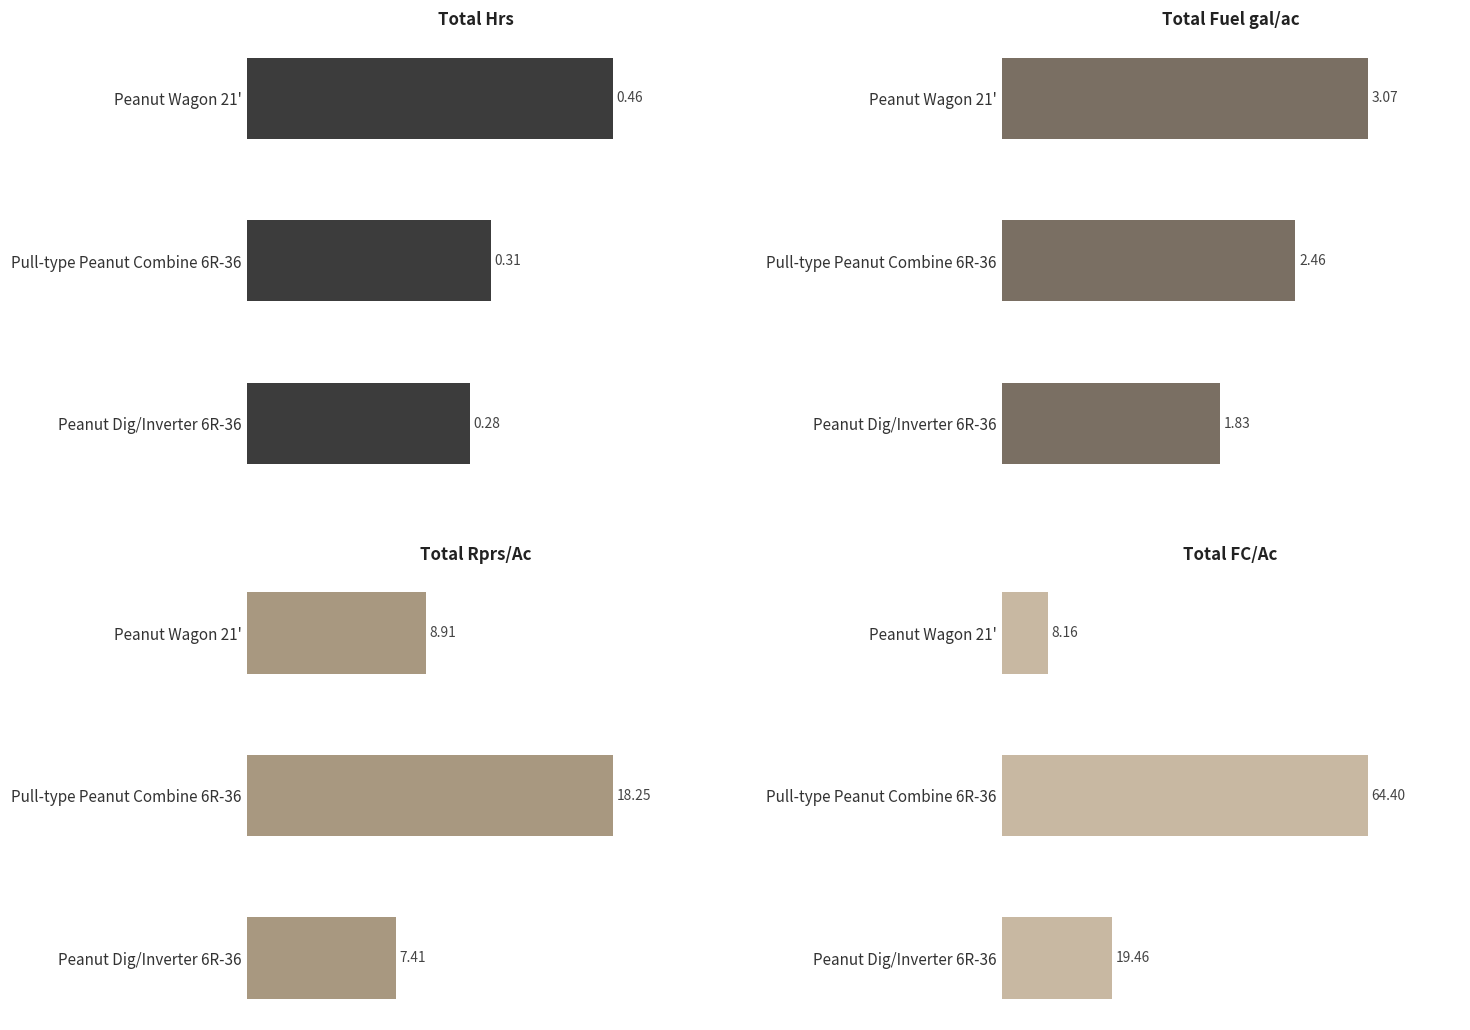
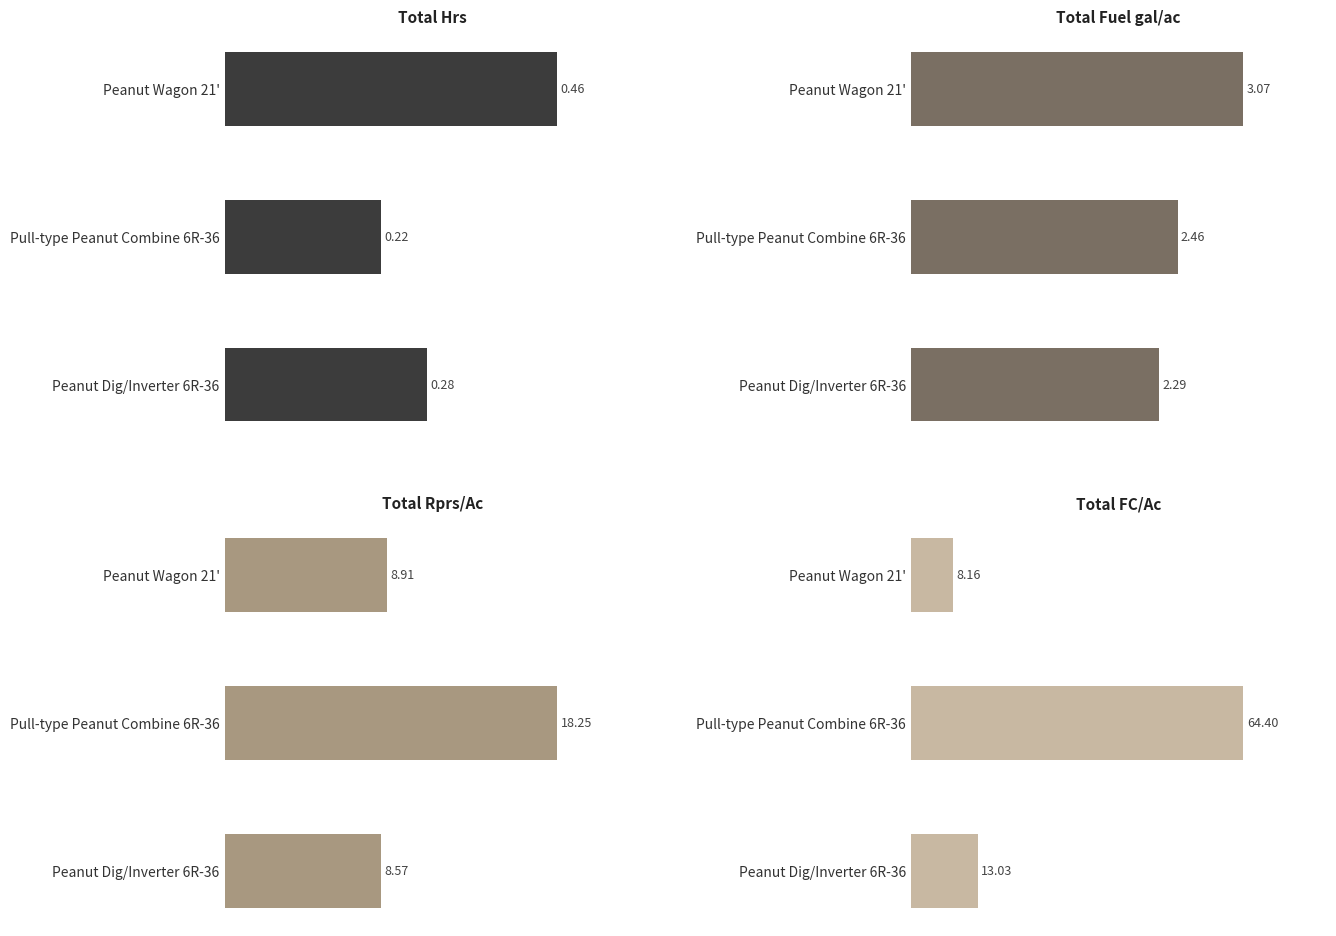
Total Hrs, Pull-type Peanut Combine 6R-36: 0.31 -> 0.22
Total Fuel gal/ac, Peanut Dig/Inverter 6R-36: 1.83 -> 2.29
Total Rprs/Ac, Peanut Dig/Inverter 6R-36: 7.41 -> 8.57
Total FC/Ac, Peanut Dig/Inverter 6R-36: 19.46 -> 13.03
